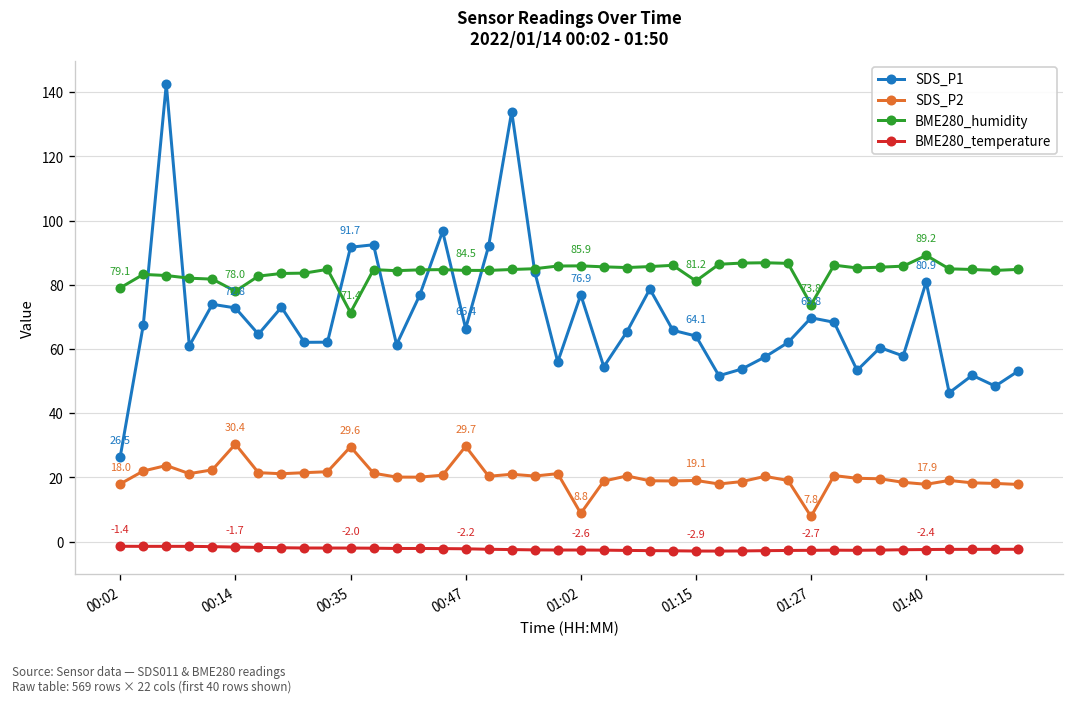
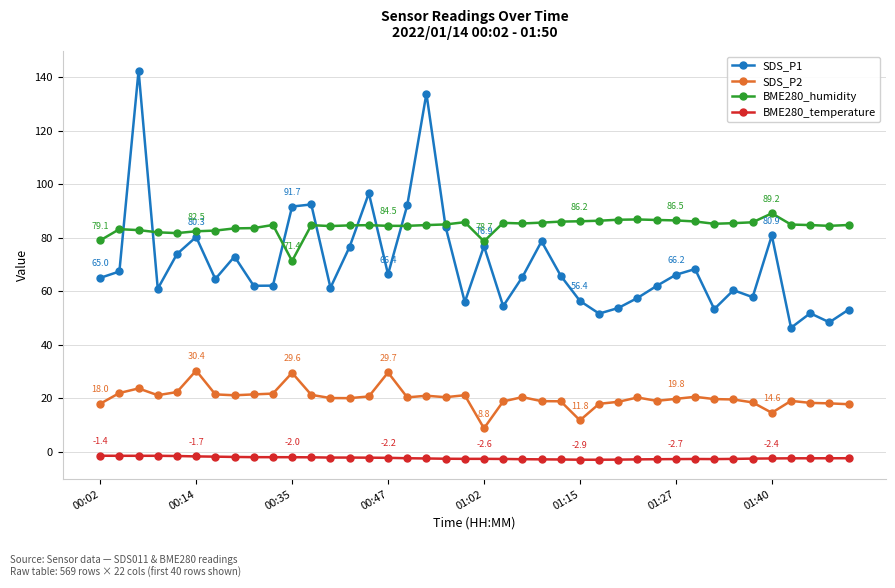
SDS_P1, 00:02: 26.5 -> 65.0
SDS_P1, 00:14: 72.8 -> 80.3
BME280_humidity, 00:14: 78.0 -> 82.5
BME280_humidity, 01:02: 85.9 -> 78.7
SDS_P1, 01:15: 64.1 -> 56.4
SDS_P2, 01:15: 19.1 -> 11.8
BME280_humidity, 01:15: 81.2 -> 86.2
SDS_P1, 01:27: 69.8 -> 66.2
SDS_P2, 01:27: 7.8 -> 19.8
BME280_humidity, 01:27: 73.8 -> 86.5
SDS_P2, 01:40: 17.9 -> 14.6
